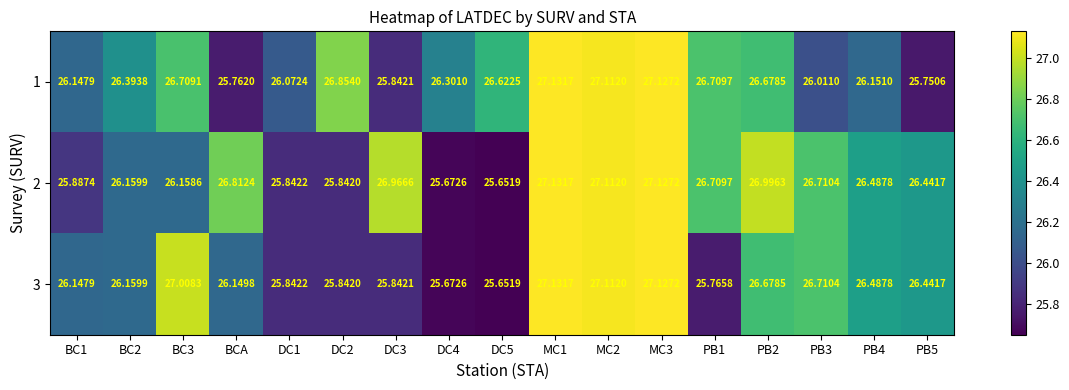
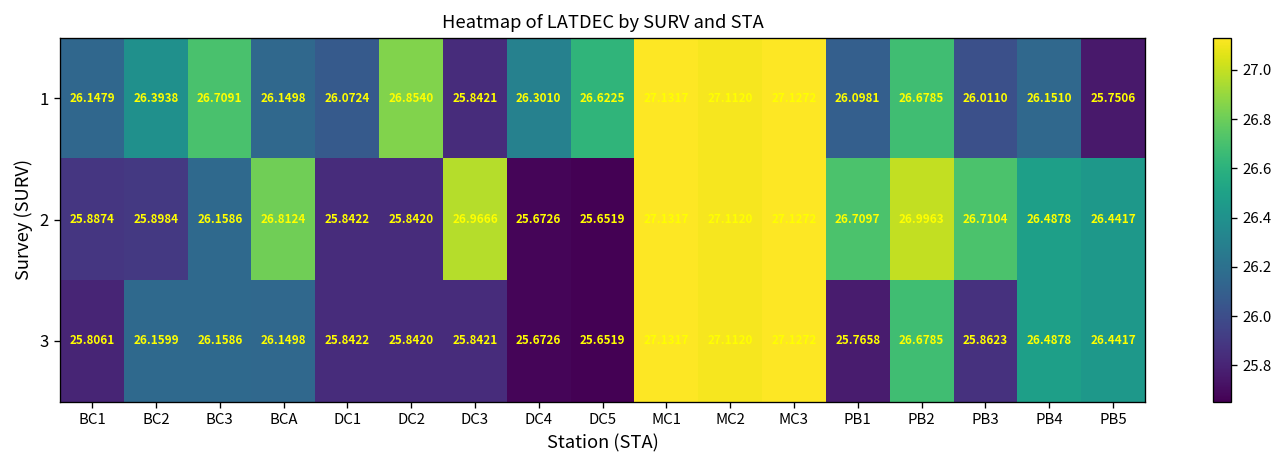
1, BCA: 25.7620 -> 26.1498
1, PB1: 26.7097 -> 26.0981
2, BC2: 26.1599 -> 25.8984
3, BC1: 26.1479 -> 25.8061
3, BC3: 27.0083 -> 26.1586
3, PB3: 26.7104 -> 25.8623
